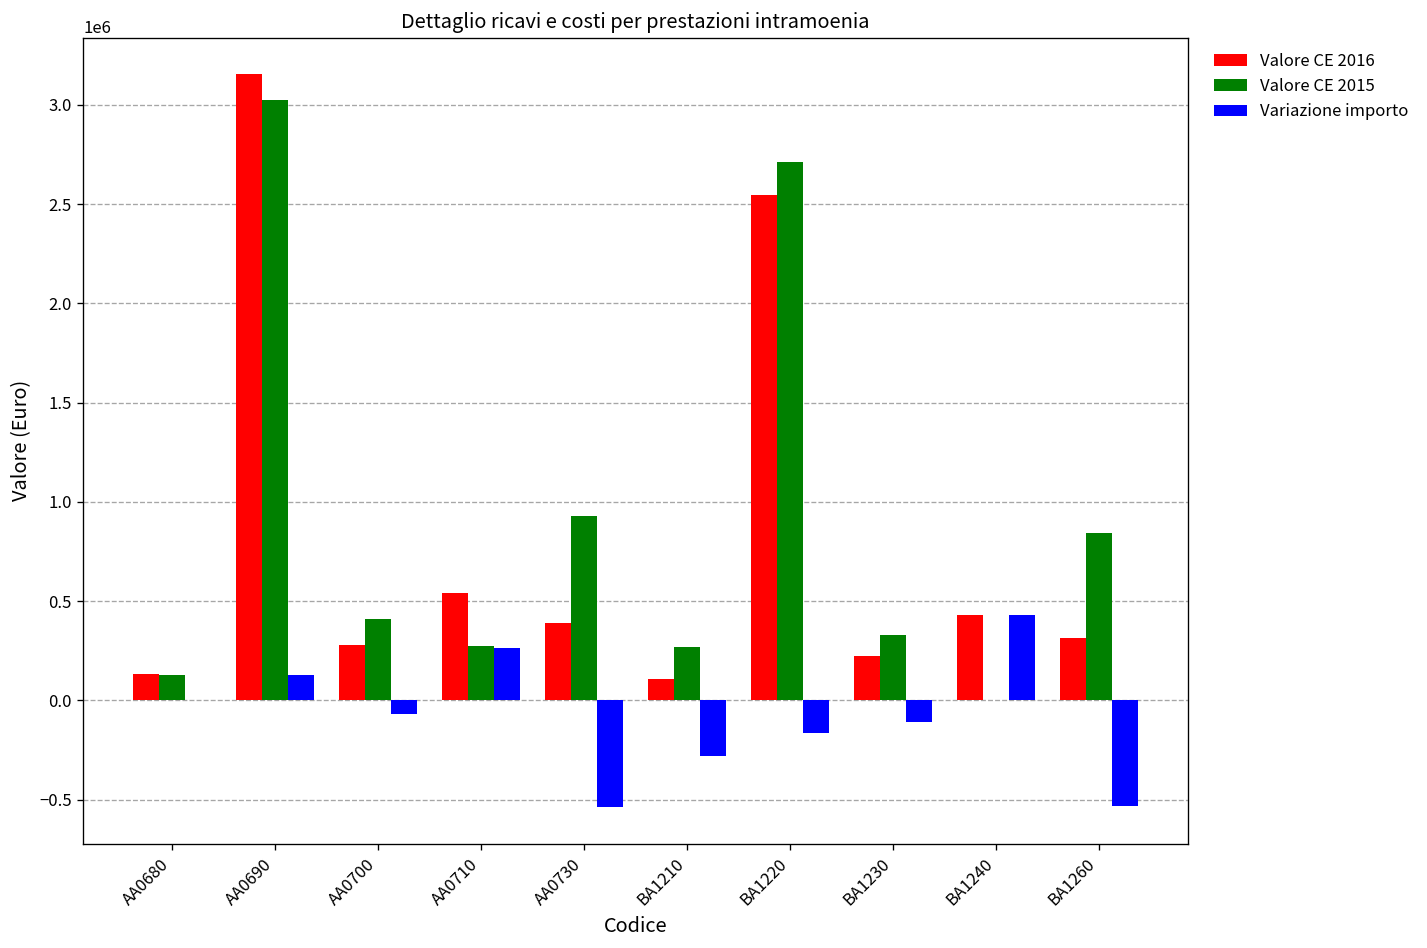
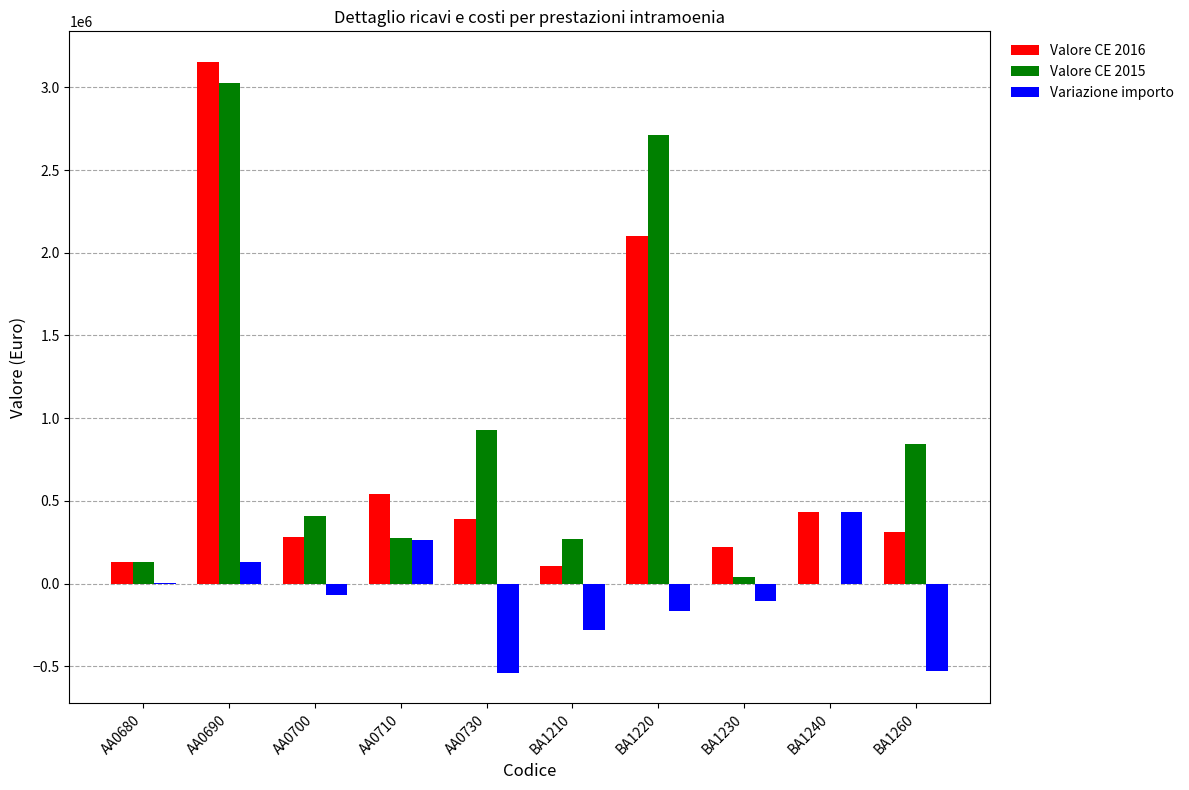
Valore CE 2016, BA1220: 2550000 -> 2100000
Valore CE 2015, BA1230: 330000 -> 40000
